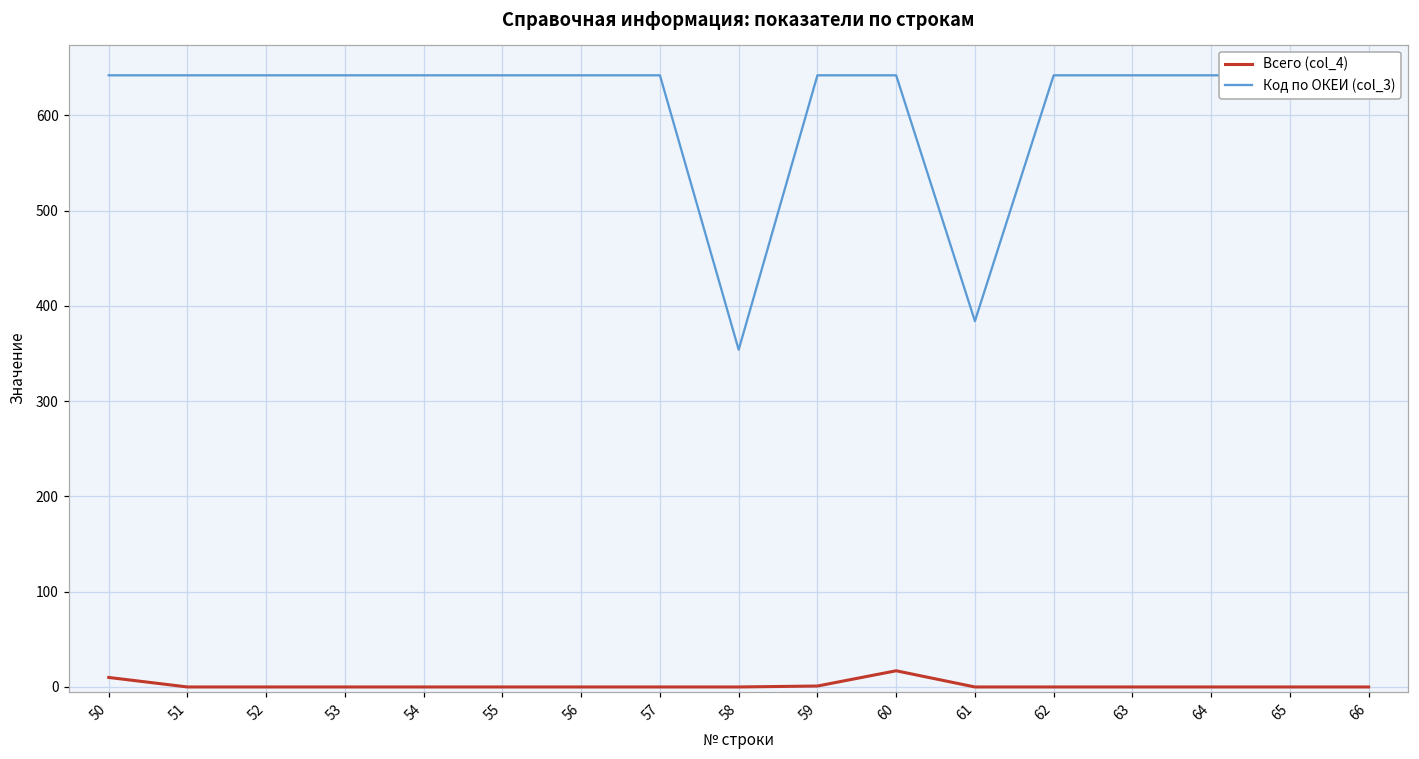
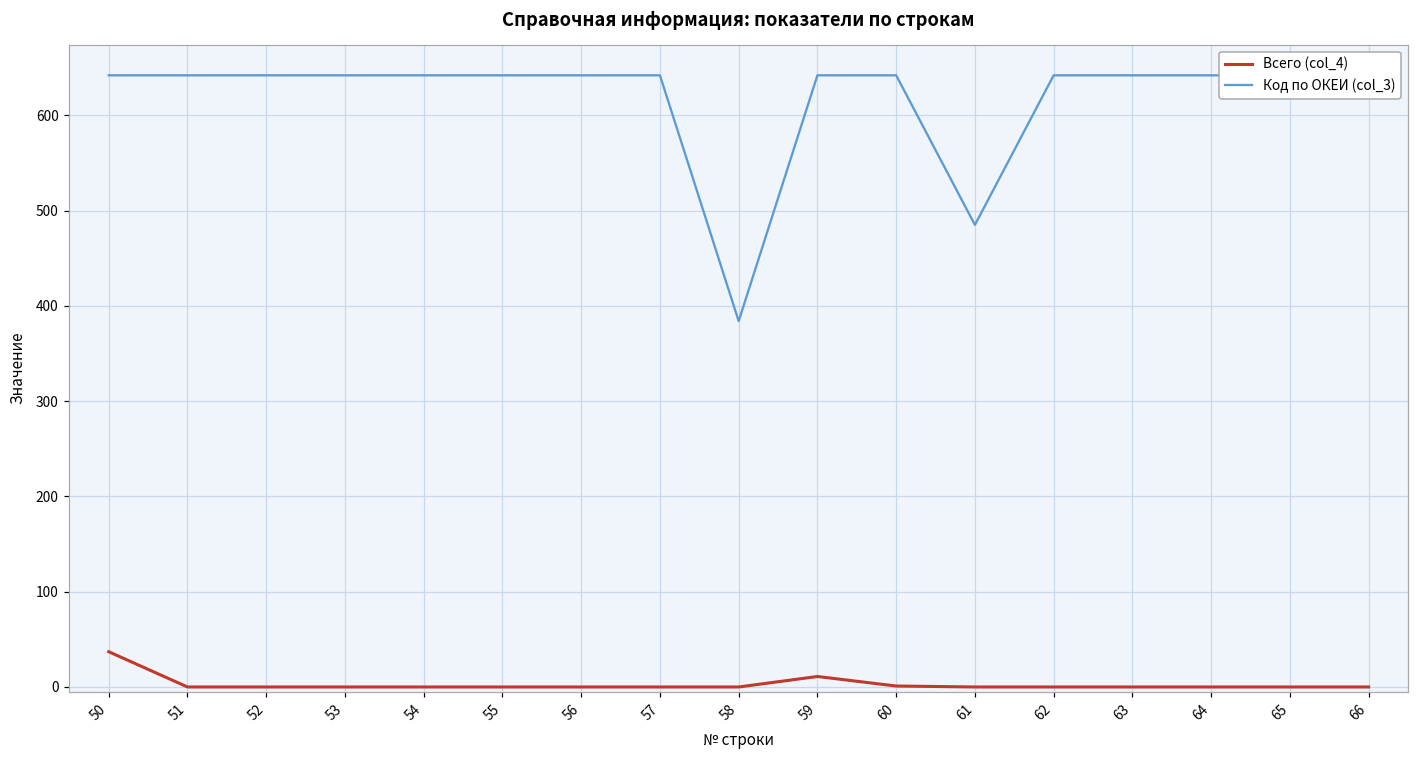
Всего (col_4), 50: 10 -> 40
Код по ОКЕИ (col_3), 58: 350 -> 380
Всего (col_4), 59: 0 -> 10
Всего (col_4), 60: 20 -> 0
Код по ОКЕИ (col_3), 61: 380 -> 490
